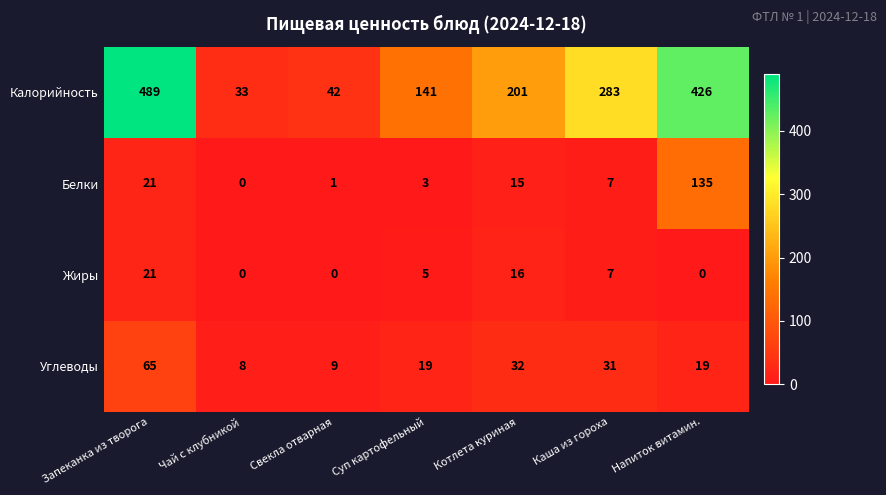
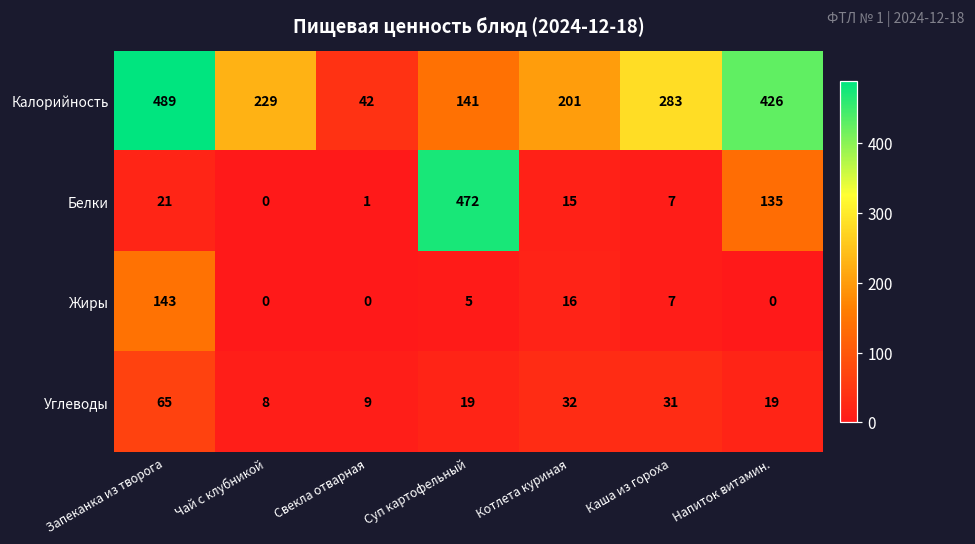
Калорийность, Чай с клубникой: 33 -> 229
Белки, Суп картофельный: 3 -> 472
Жиры, Запеканка из творога: 21 -> 143
